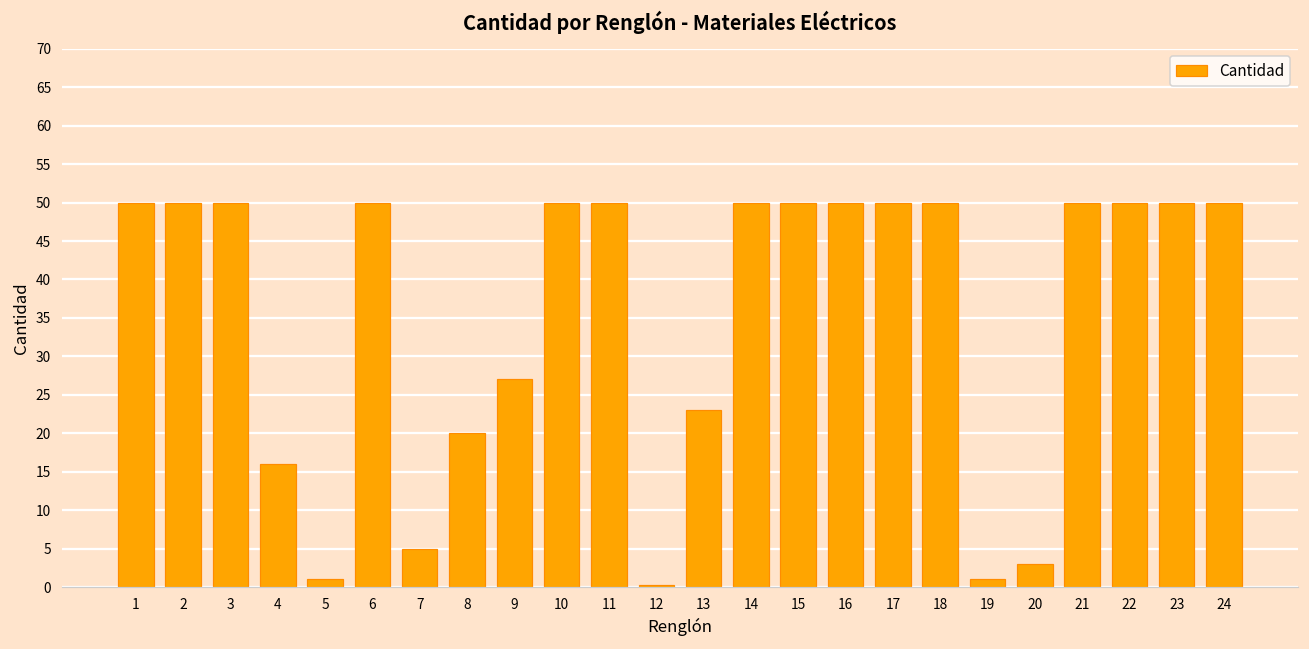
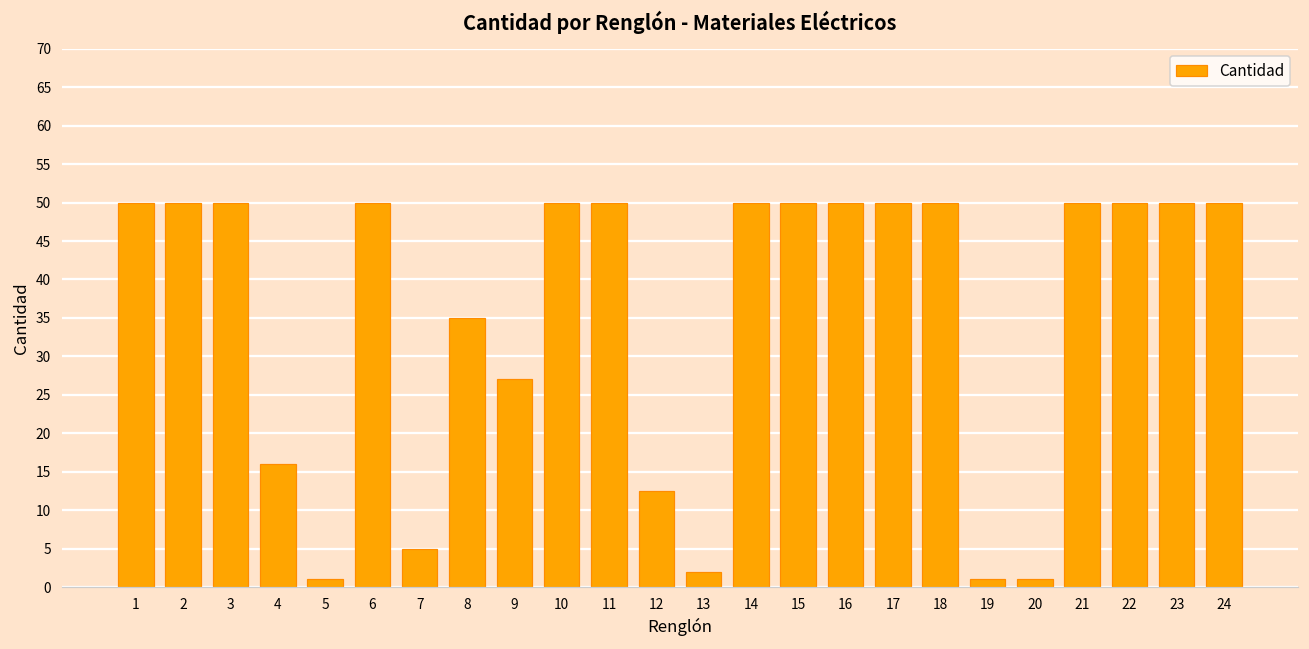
8: 20 -> 35
12: 0 -> 13
13: 23 -> 2
20: 3 -> 1
